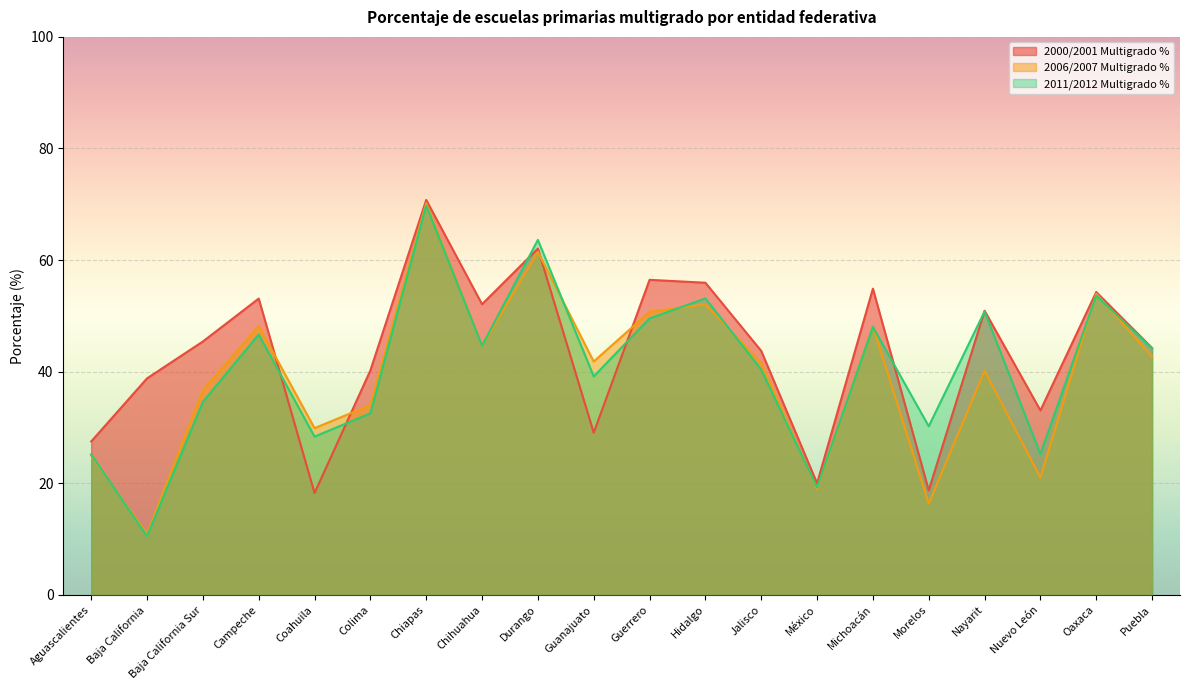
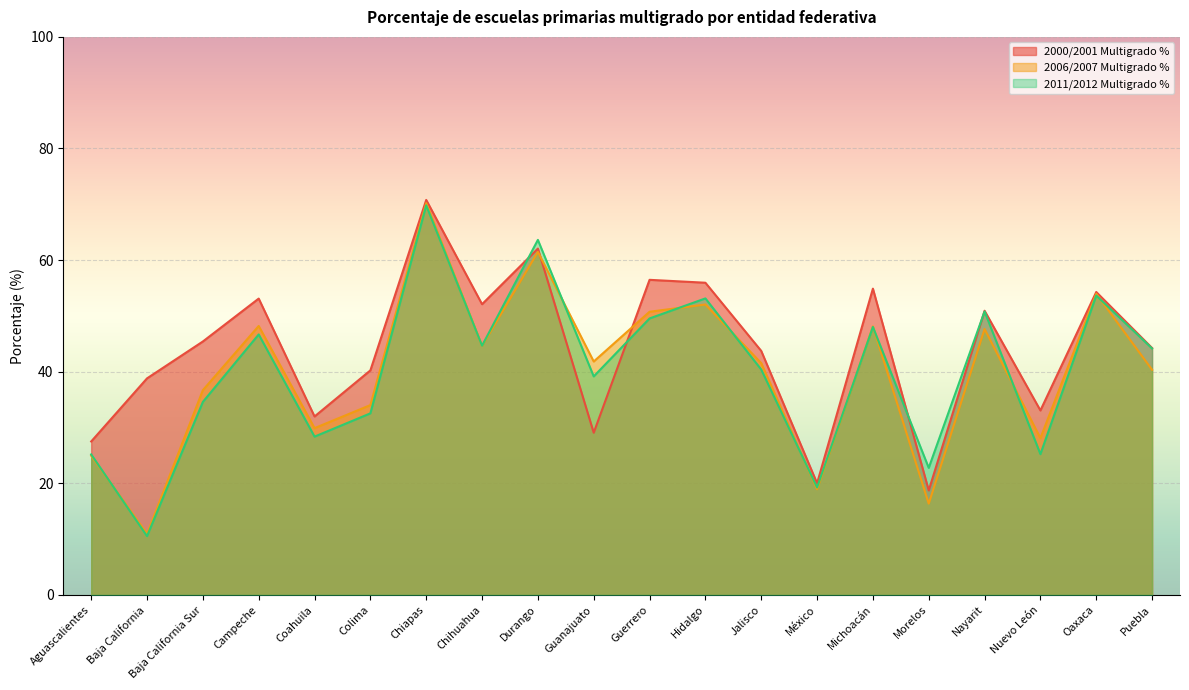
2000/2001 Multigrado %, Coahuila: 18 -> 32
2011/2012 Multigrado %, Morelos: 30 -> 23
2006/2007 Multigrado %, Nayarit: 40 -> 48
2006/2007 Multigrado %, Nuevo León: 21 -> 28
2006/2007 Multigrado %, Puebla: 43 -> 40
